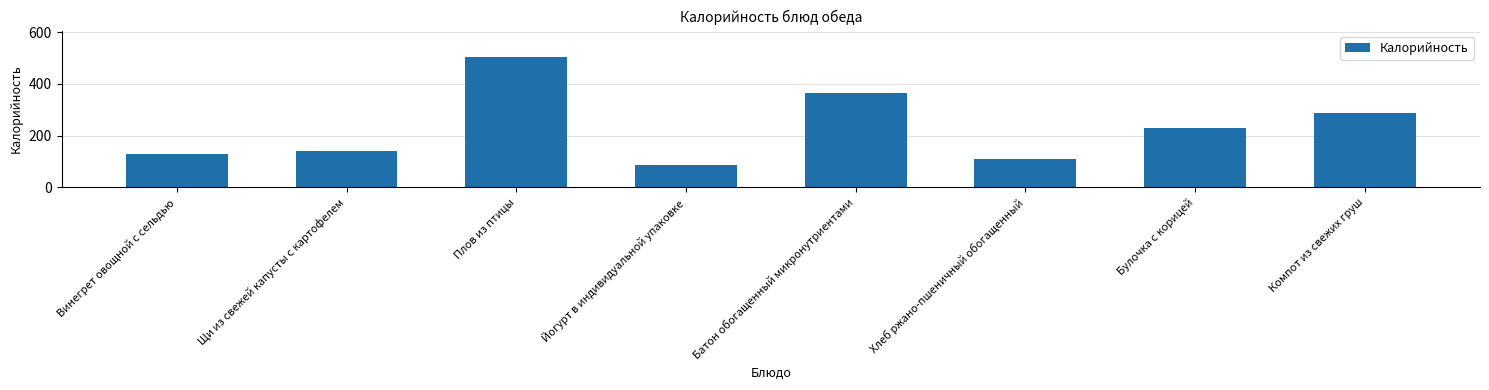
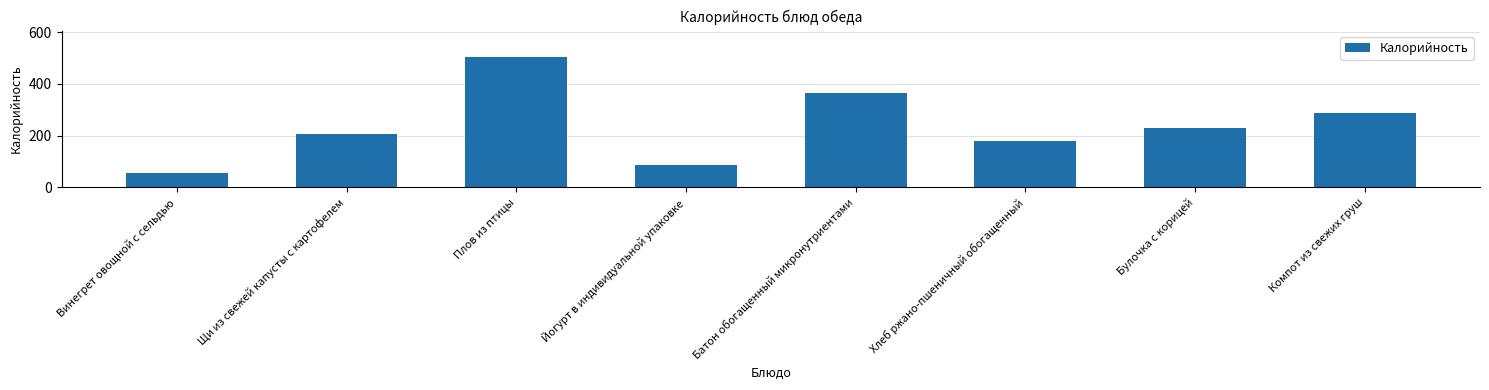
Винегрет овощной с сельдью: 130 -> 60
Щи из свежей капусты с картофелем: 140 -> 210
Хлеб ржано-пшеничный обогащенный: 110 -> 180
